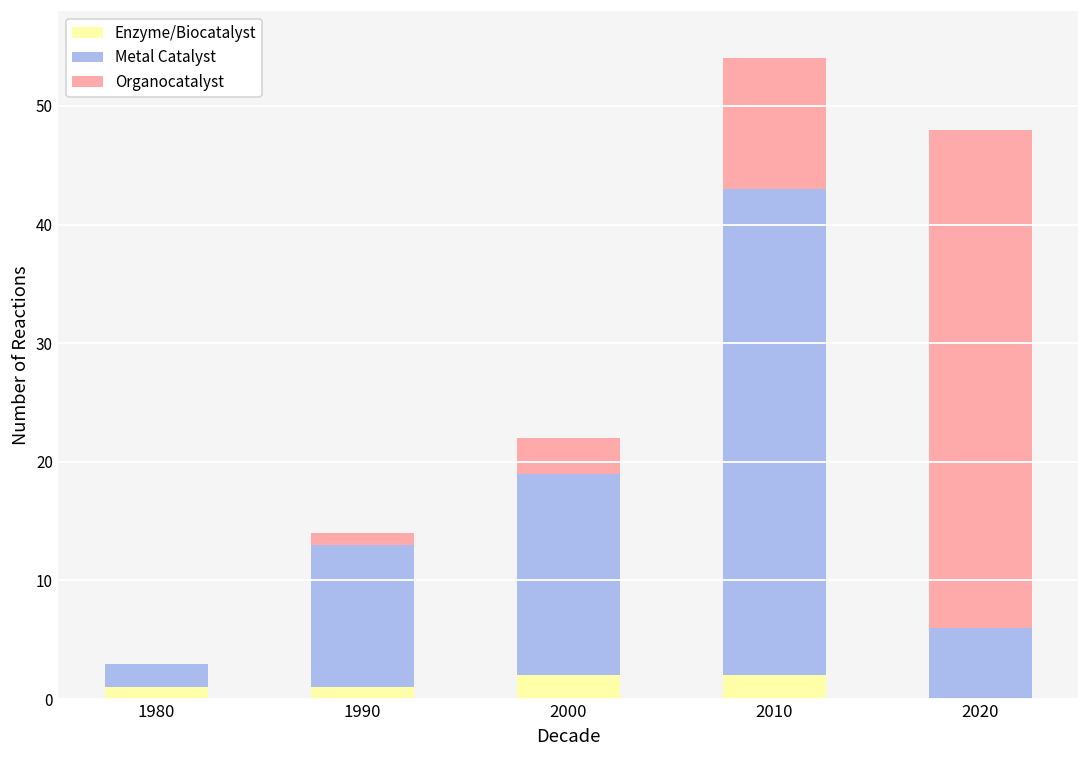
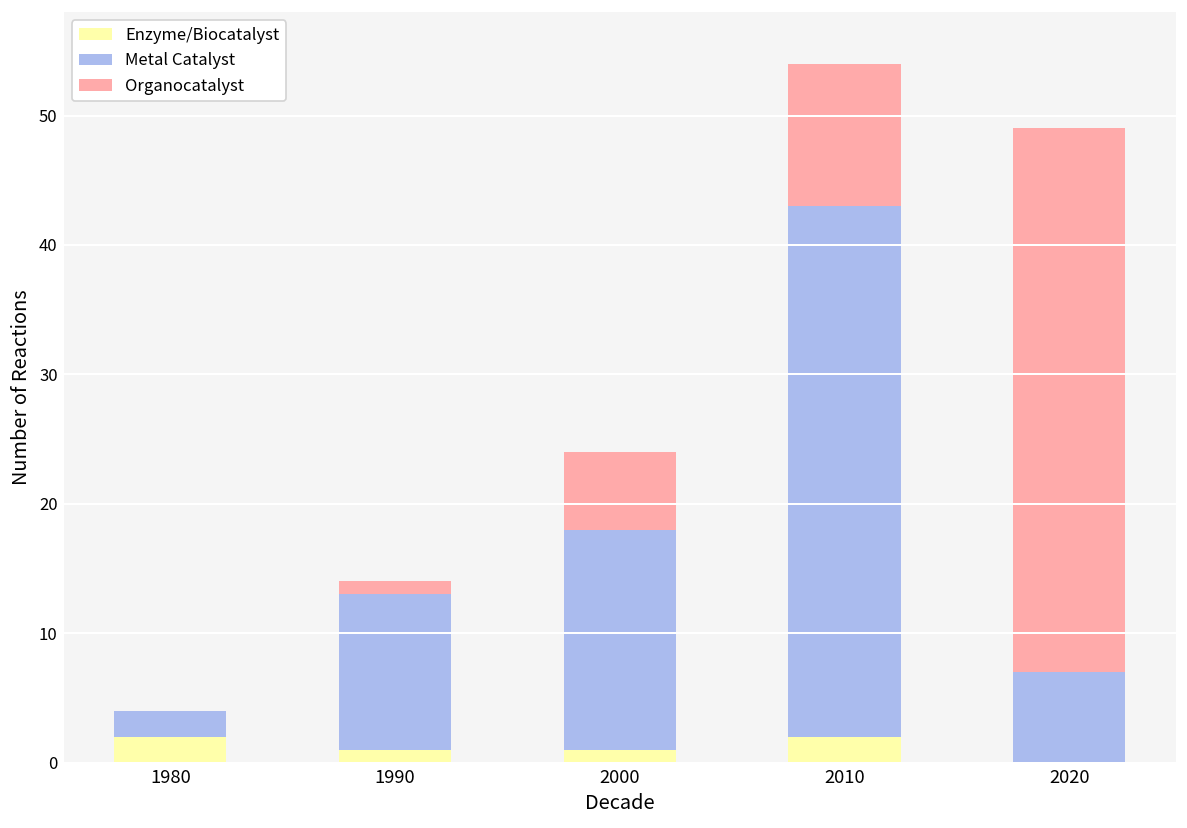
Enzyme/Biocatalyst, 1980: 1 -> 2
Enzyme/Biocatalyst, 2000: 2 -> 1
Organocatalyst, 2000: 3 -> 6
Metal Catalyst, 2020: 6 -> 7
